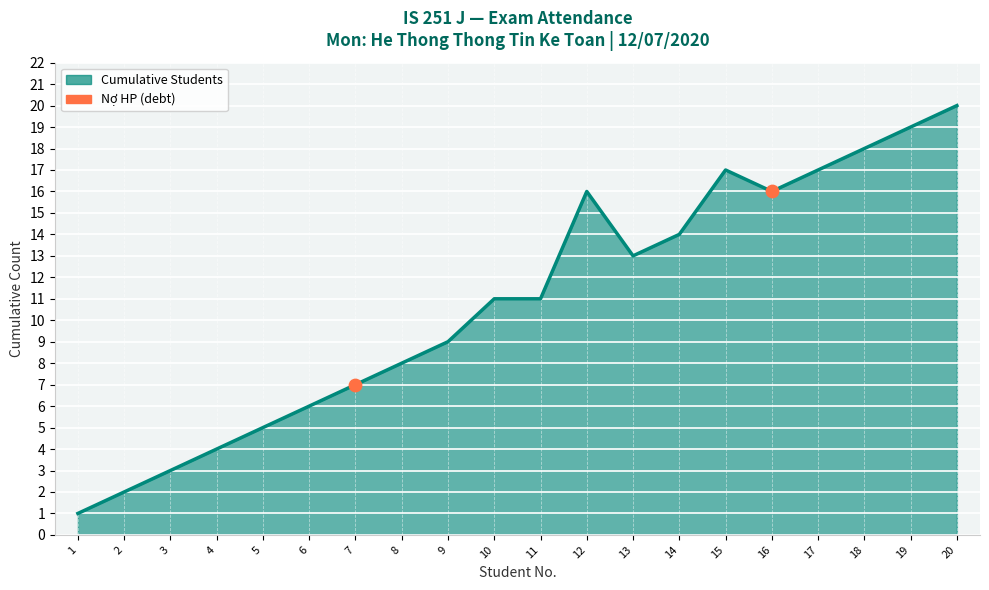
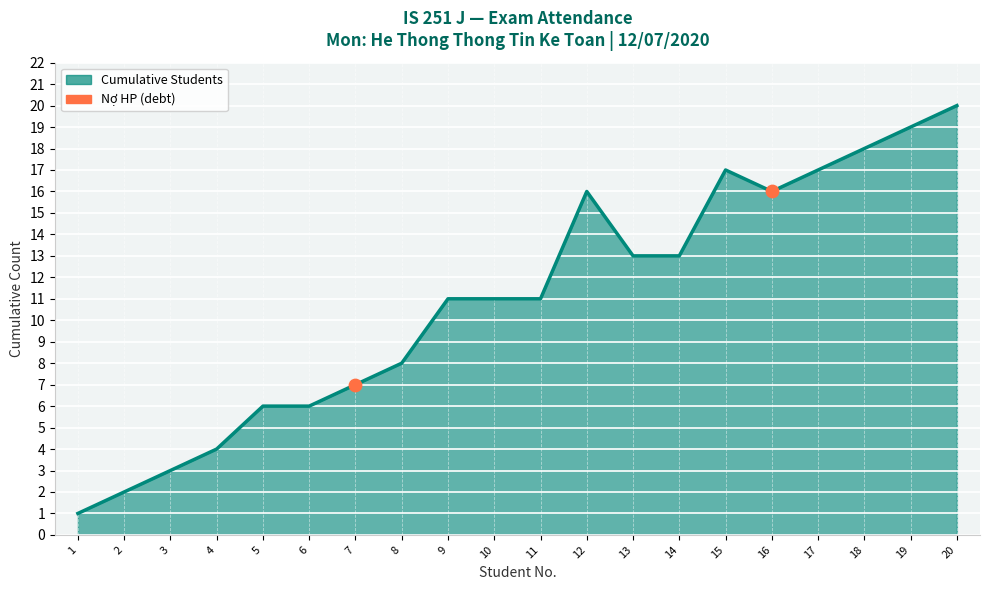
Cumulative Students, 5: 5 -> 6
Cumulative Students, 9: 9 -> 11
Cumulative Students, 14: 14 -> 13
